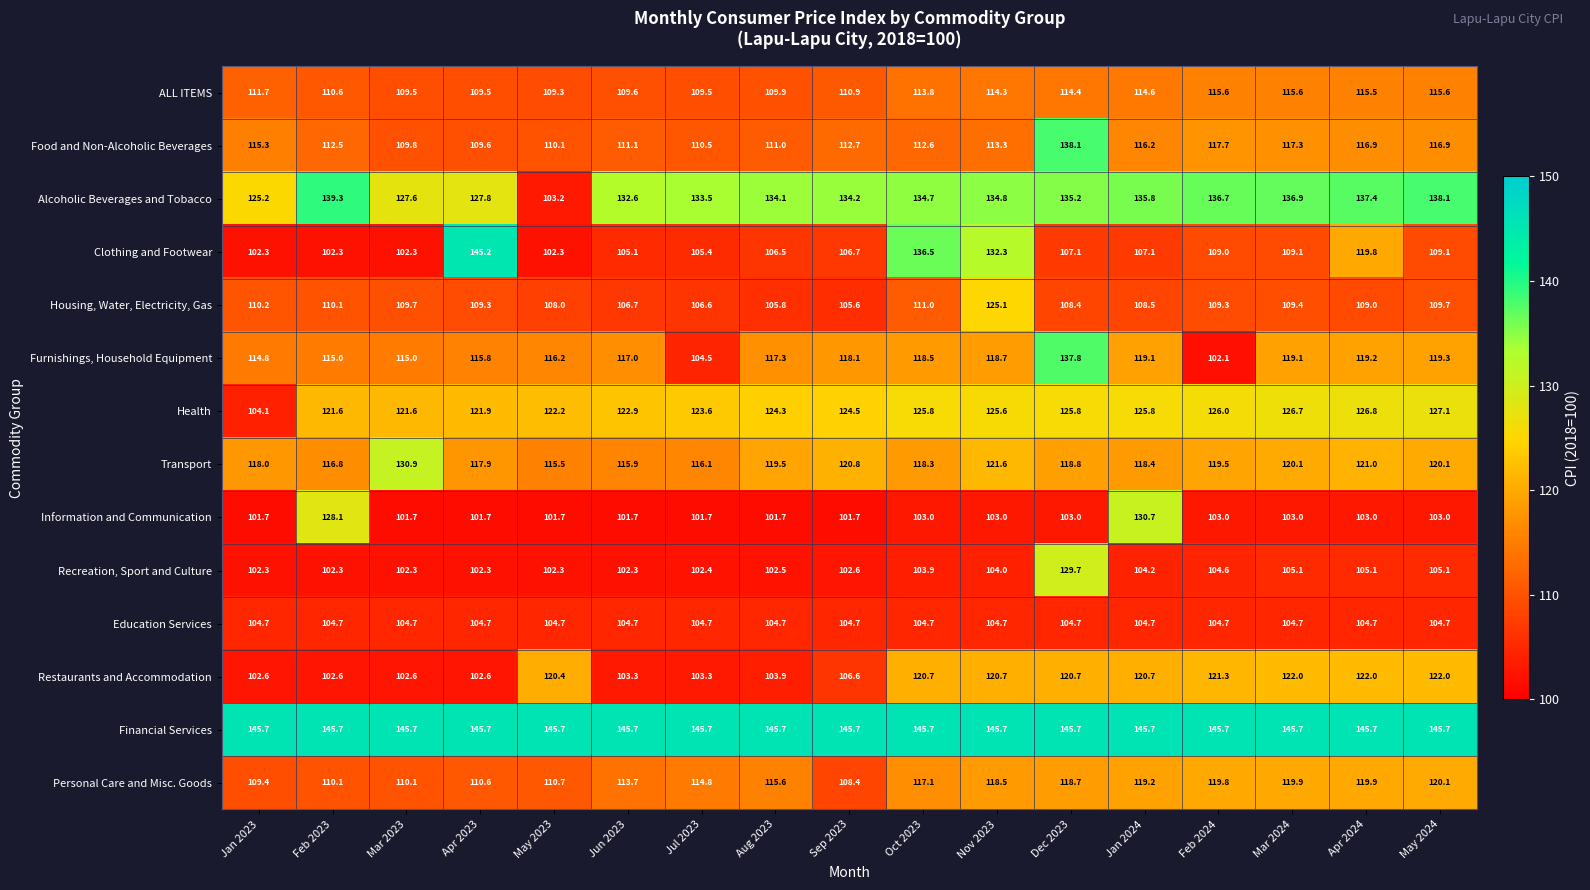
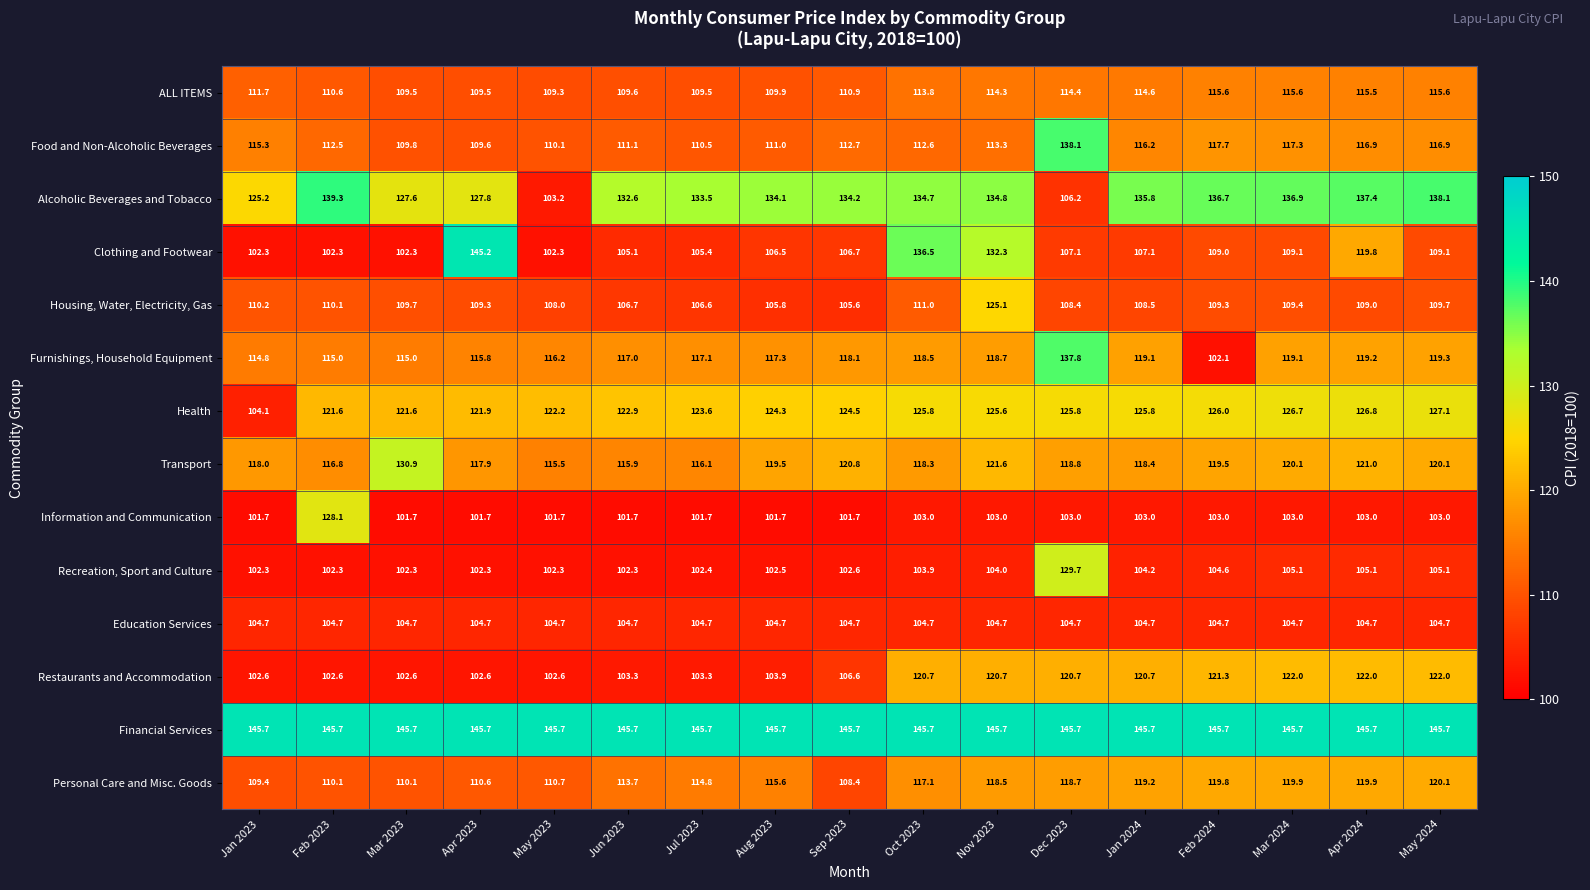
Alcoholic Beverages and Tobacco, Dec 2023: 135.2 -> 106.2
Furnishings, Household Equipment, Jul 2023: 104.5 -> 117.1
Information and Communication, Jan 2024: 130.7 -> 103.0
Restaurants and Accommodation, May 2023: 120.4 -> 102.6
